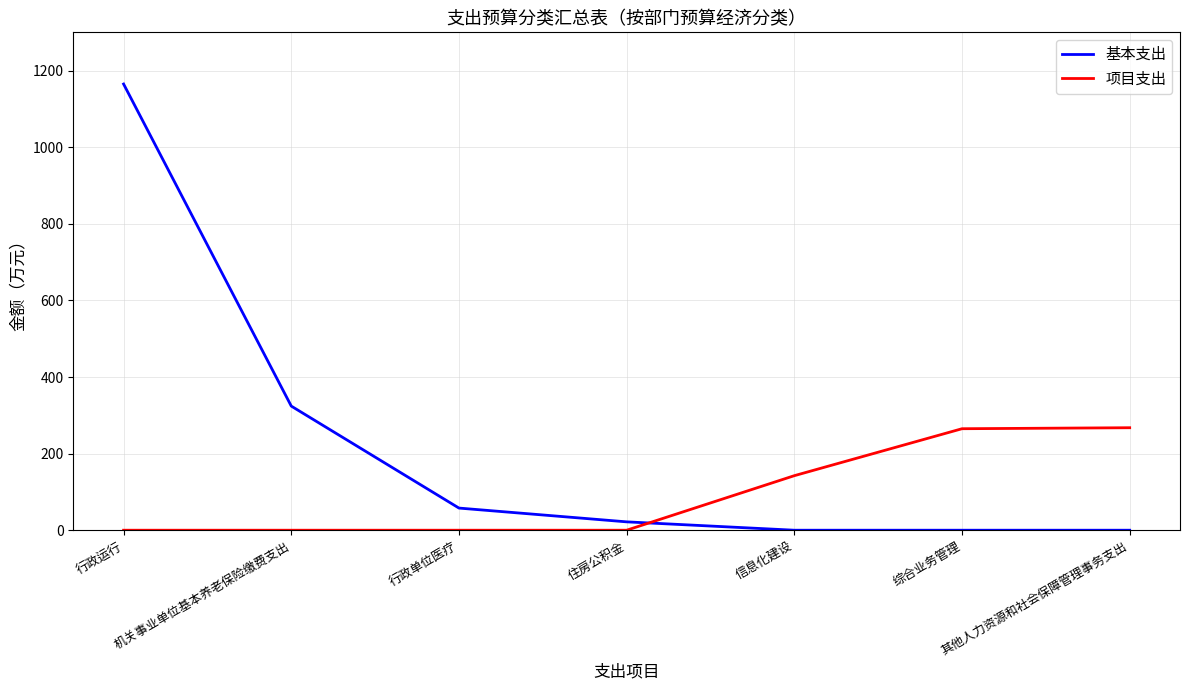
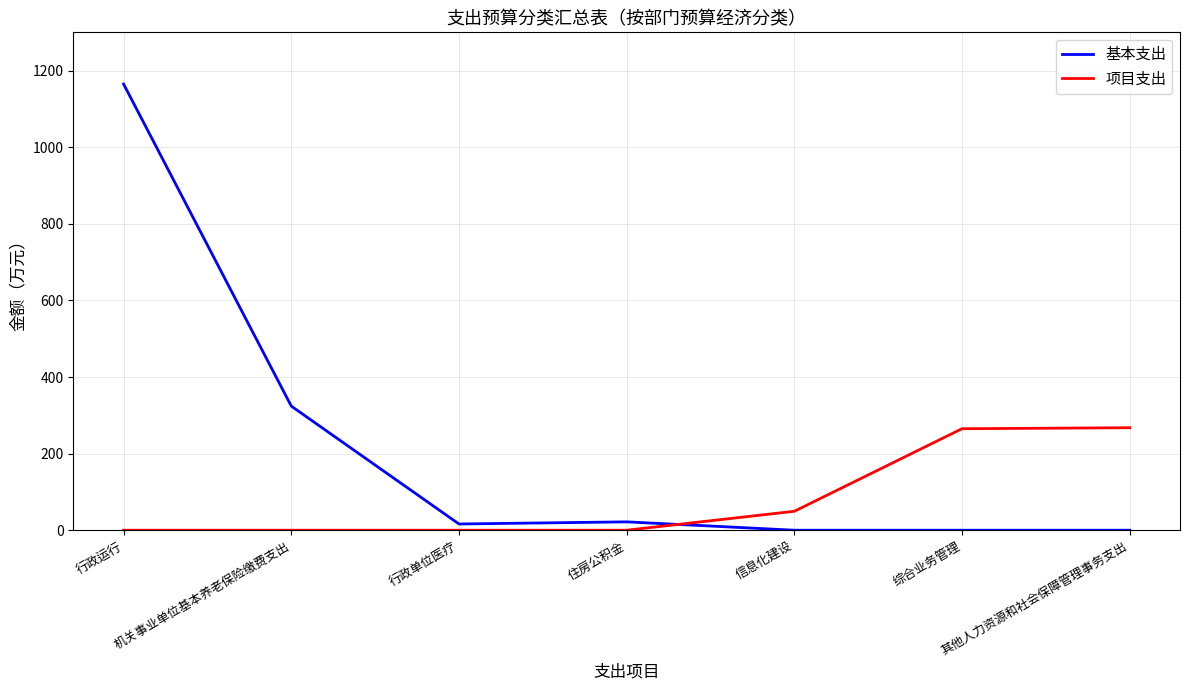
基本支出, 行政单位医疗: 60 -> 20
项目支出, 信息化建设: 140 -> 50
